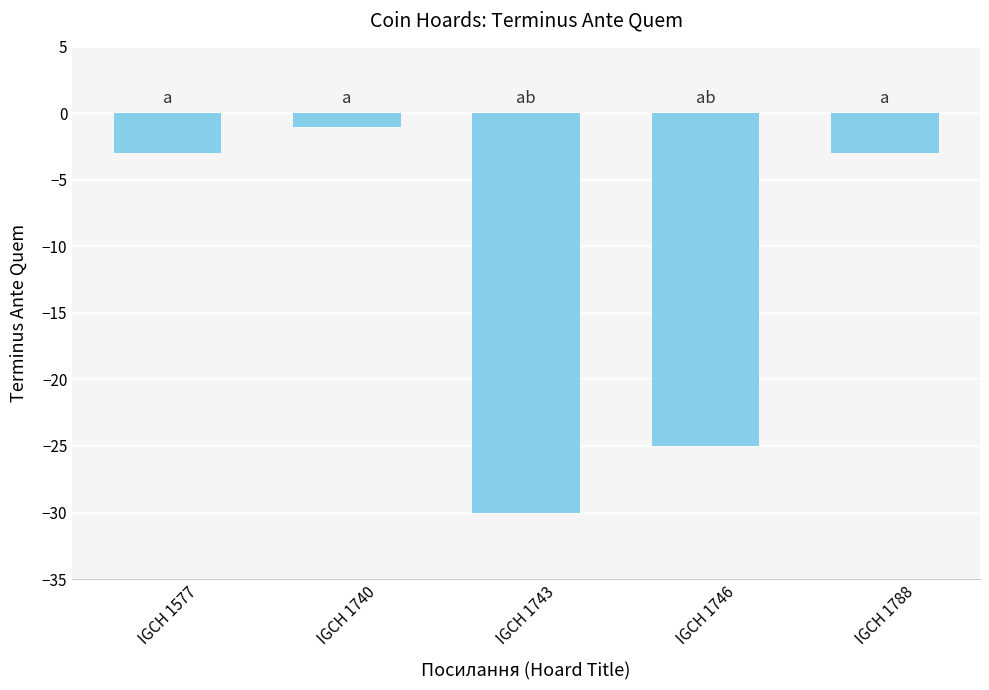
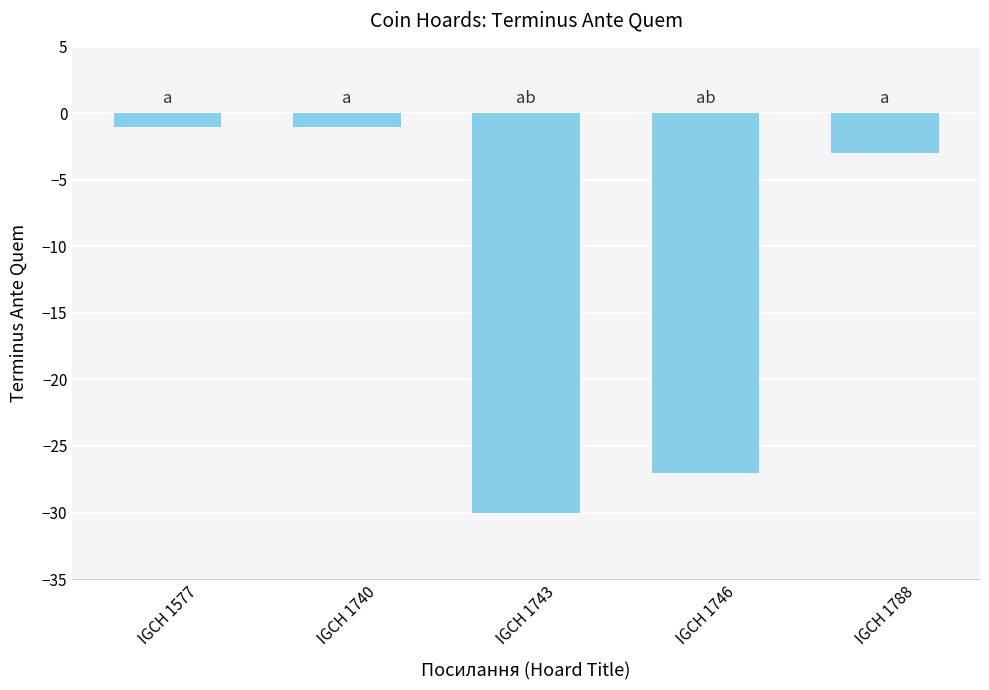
IGCH 1577: -3 -> -1
IGCH 1746: -25 -> -27
